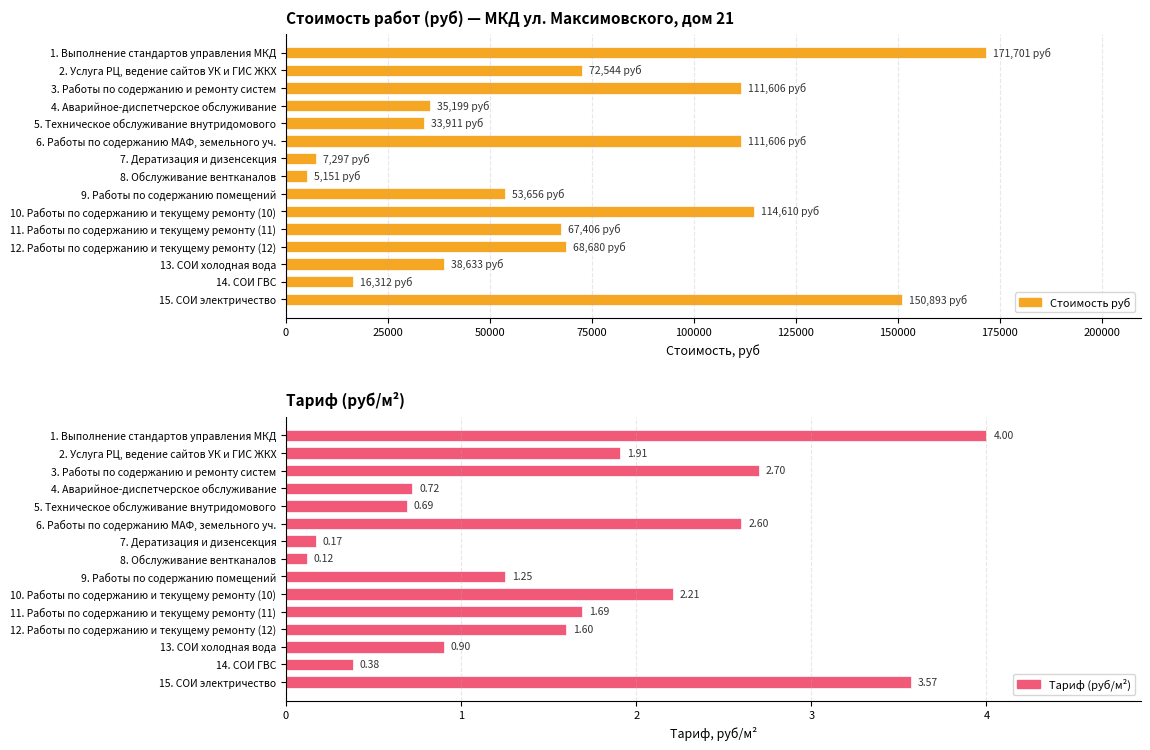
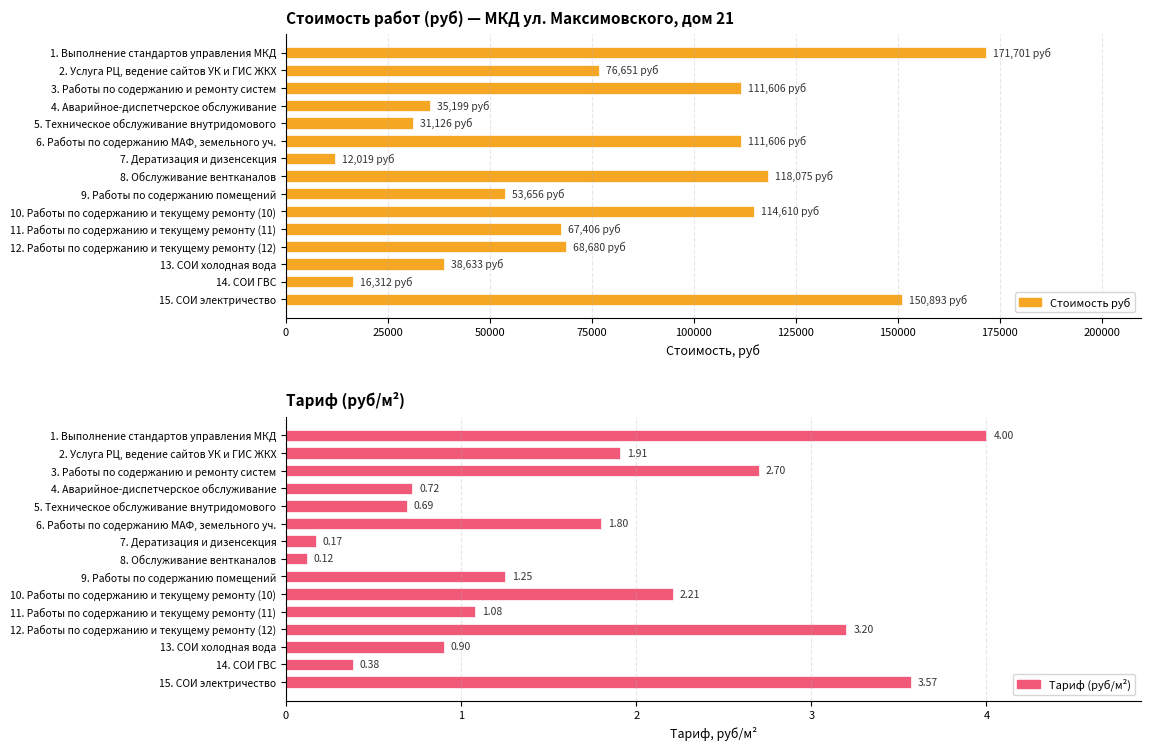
Стоимость работ (руб) — МКД ул. Максимовского, дом 21, 2. Услуга РЦ, ведение сайтов УК и ГИС ЖКХ: 72,544 -> 76,651
Стоимость работ (руб) — МКД ул. Максимовского, дом 21, 5. Техническое обслуживание внутридомового: 33,911 -> 31,126
Стоимость работ (руб) — МКД ул. Максимовского, дом 21, 7. Дератизация и дизенсекция: 7,297 -> 12,019
Стоимость работ (руб) — МКД ул. Максимовского, дом 21, 8. Обслуживание вентканалов: 5,151 -> 118,075
Тариф (руб/м²), 6. Работы по содержанию МАФ, земельного уч.: 2.60 -> 1.80
Тариф (руб/м²), 11. Работы по содержанию и текущему ремонту (11): 1.69 -> 1.08
Тариф (руб/м²), 12. Работы по содержанию и текущему ремонту (12): 1.60 -> 3.20
